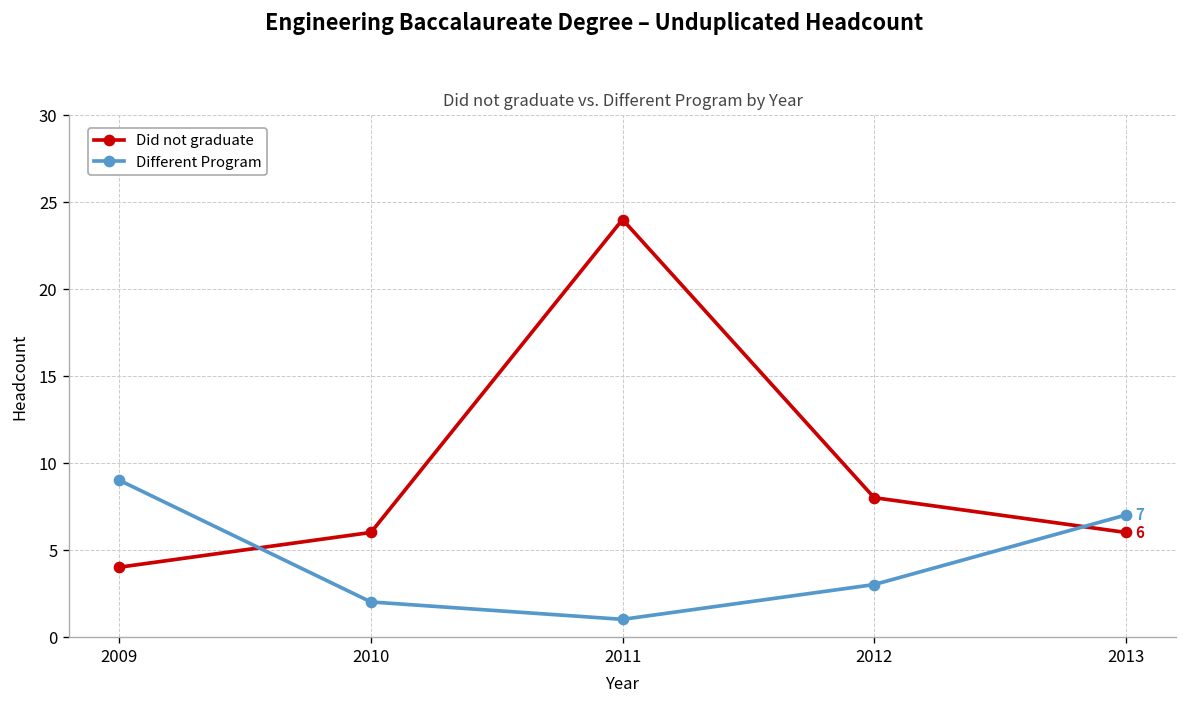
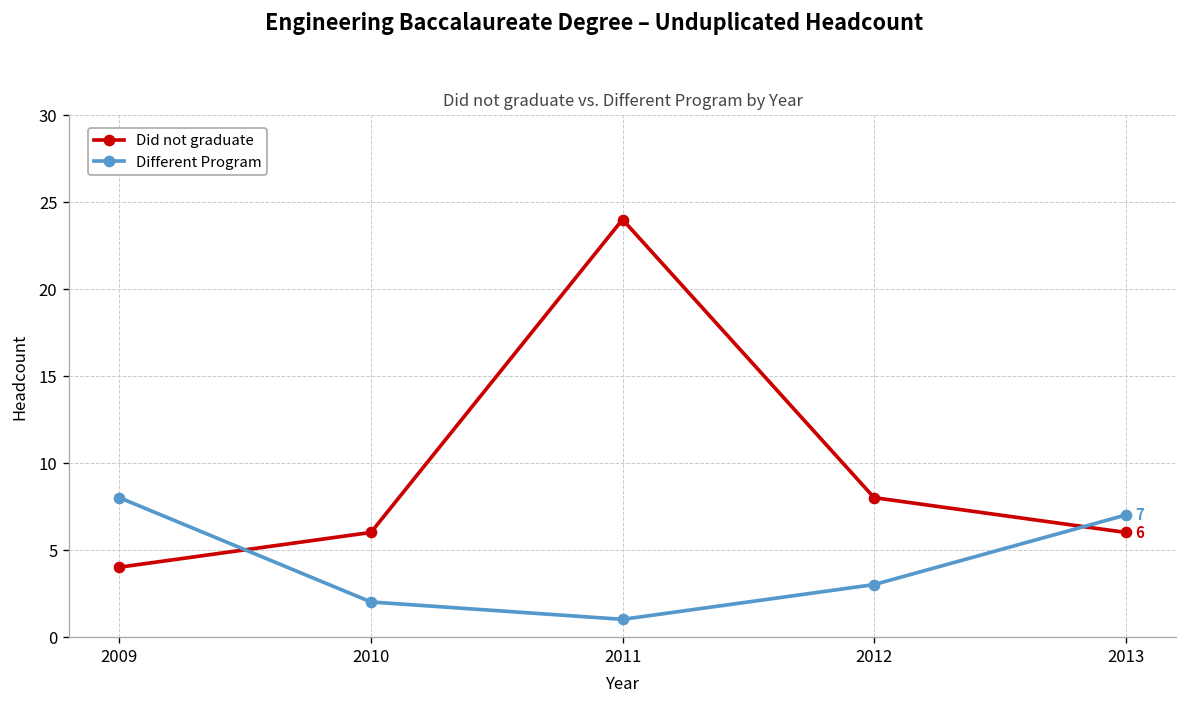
Different Program, 2009: 9 -> 8
